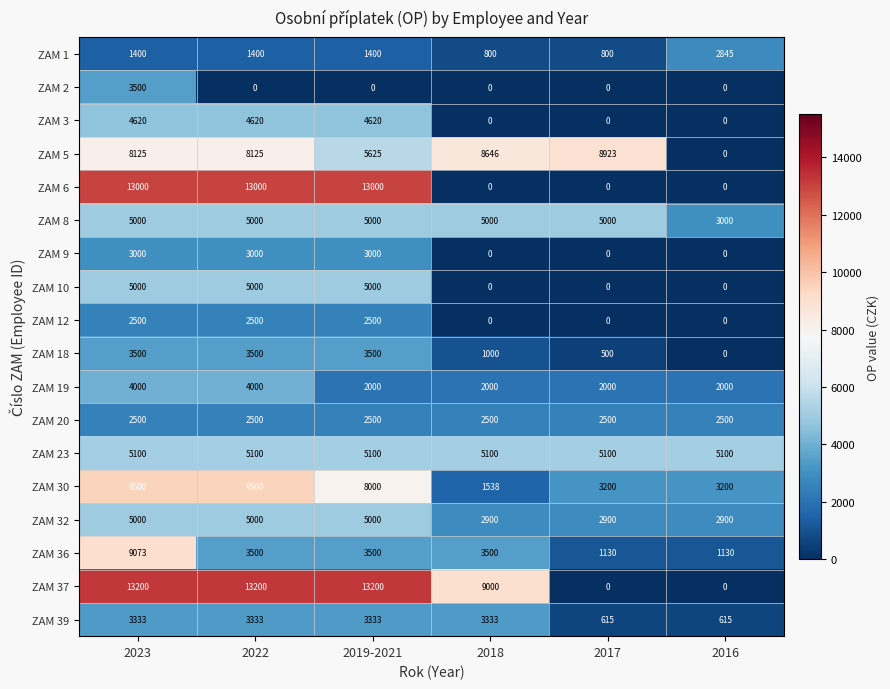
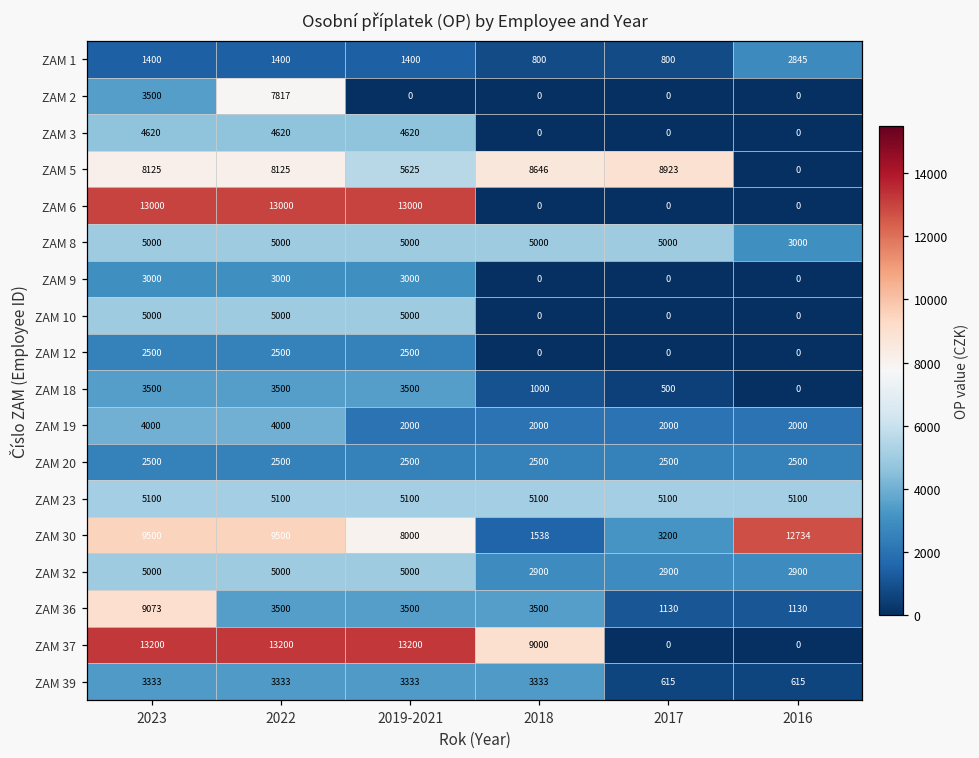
ZAM 2, 2022: 0 -> 7817
ZAM 30, 2016: 3200 -> 12734
